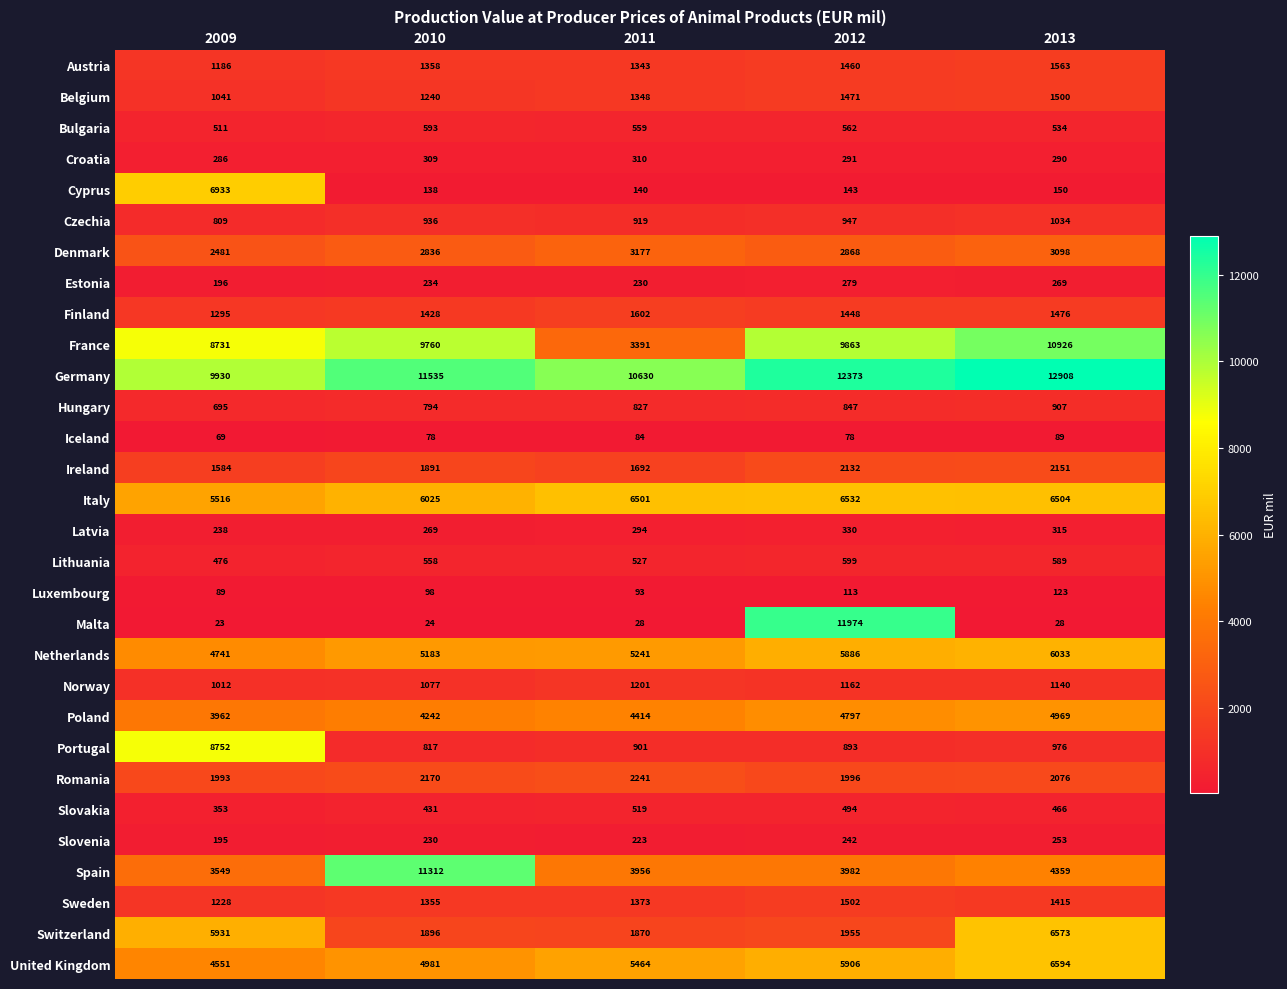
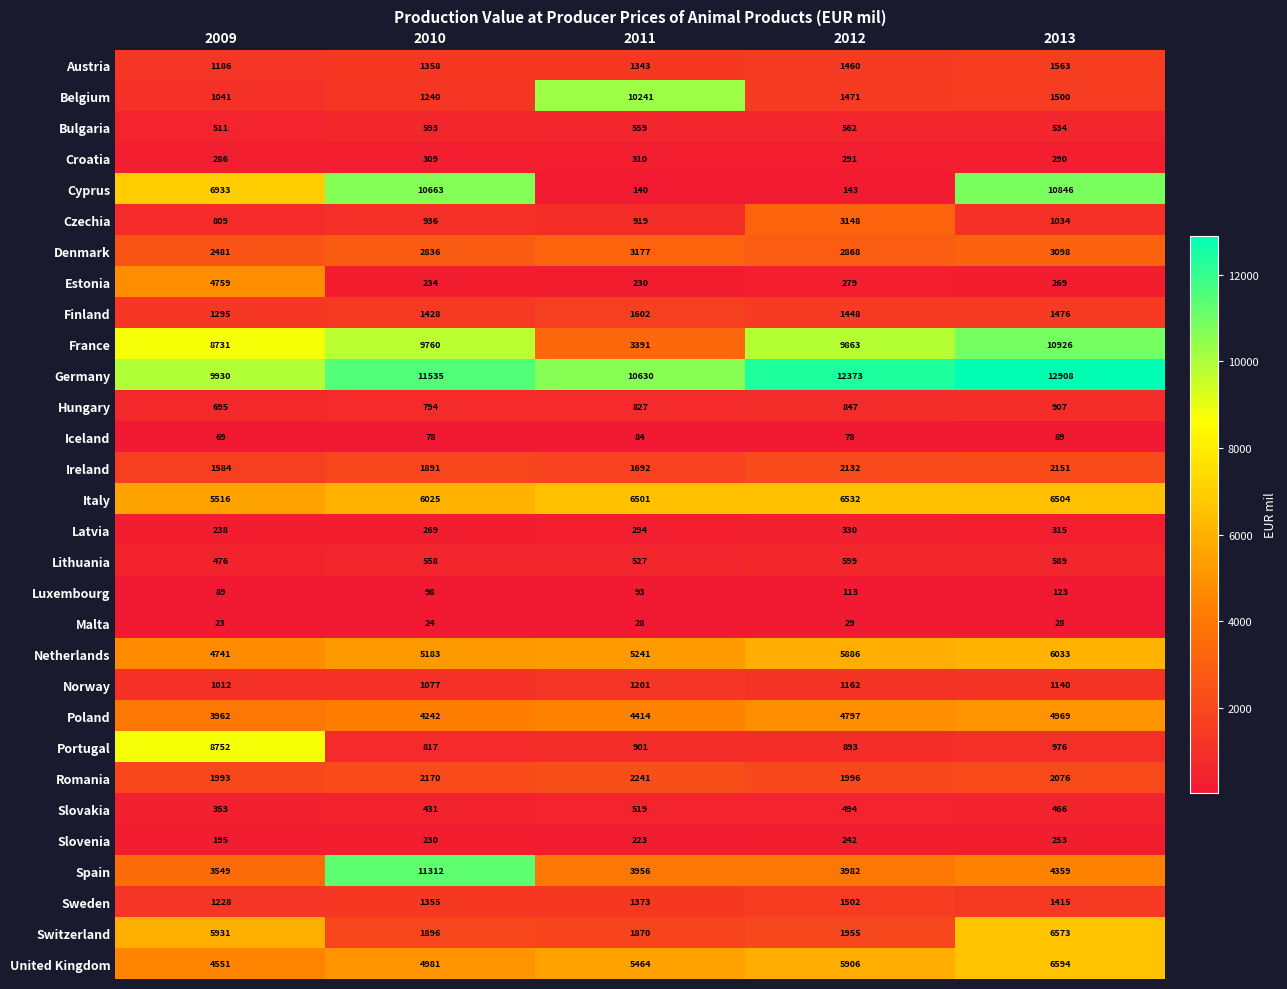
Belgium, 2011: 1348 -> 10241
Cyprus, 2010: 138 -> 10663
Cyprus, 2013: 150 -> 10846
Czechia, 2012: 947 -> 3148
Estonia, 2009: 196 -> 4759
Malta, 2012: 11974 -> 29
